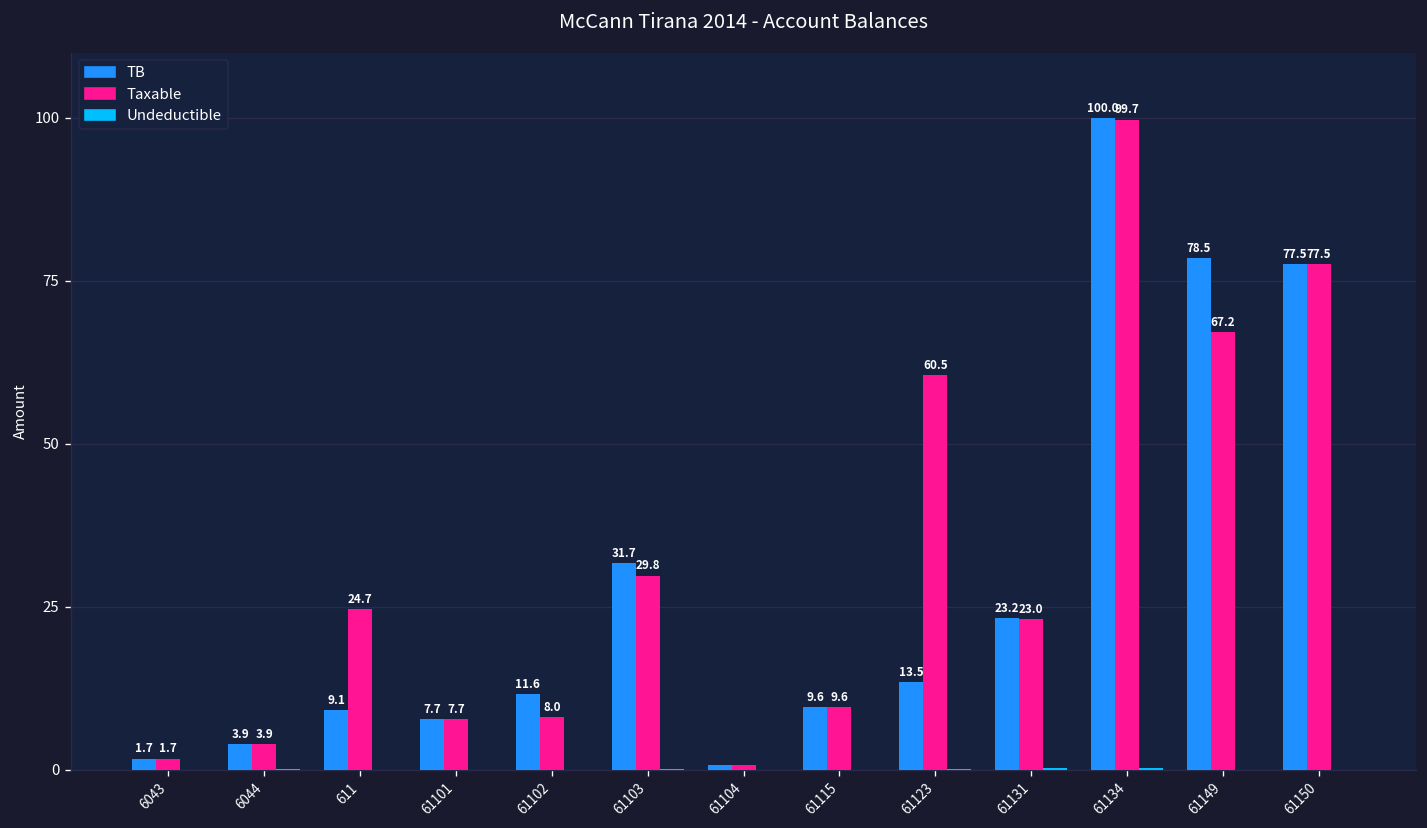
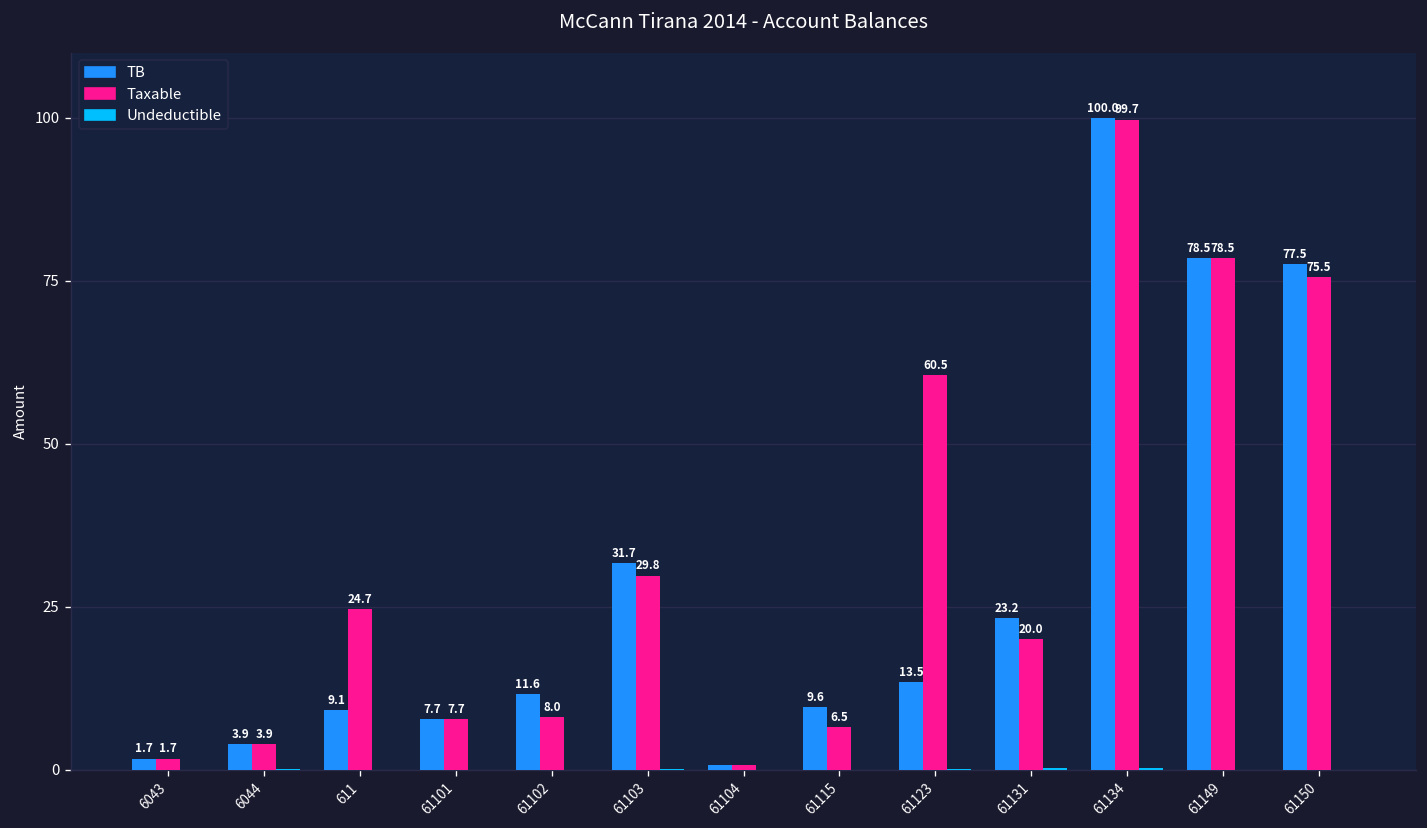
Taxable, 61115: 9.6 -> 6.5
Taxable, 61131: 23.0 -> 20.0
Taxable, 61149: 67.2 -> 78.5
Taxable, 61150: 77.5 -> 75.5
